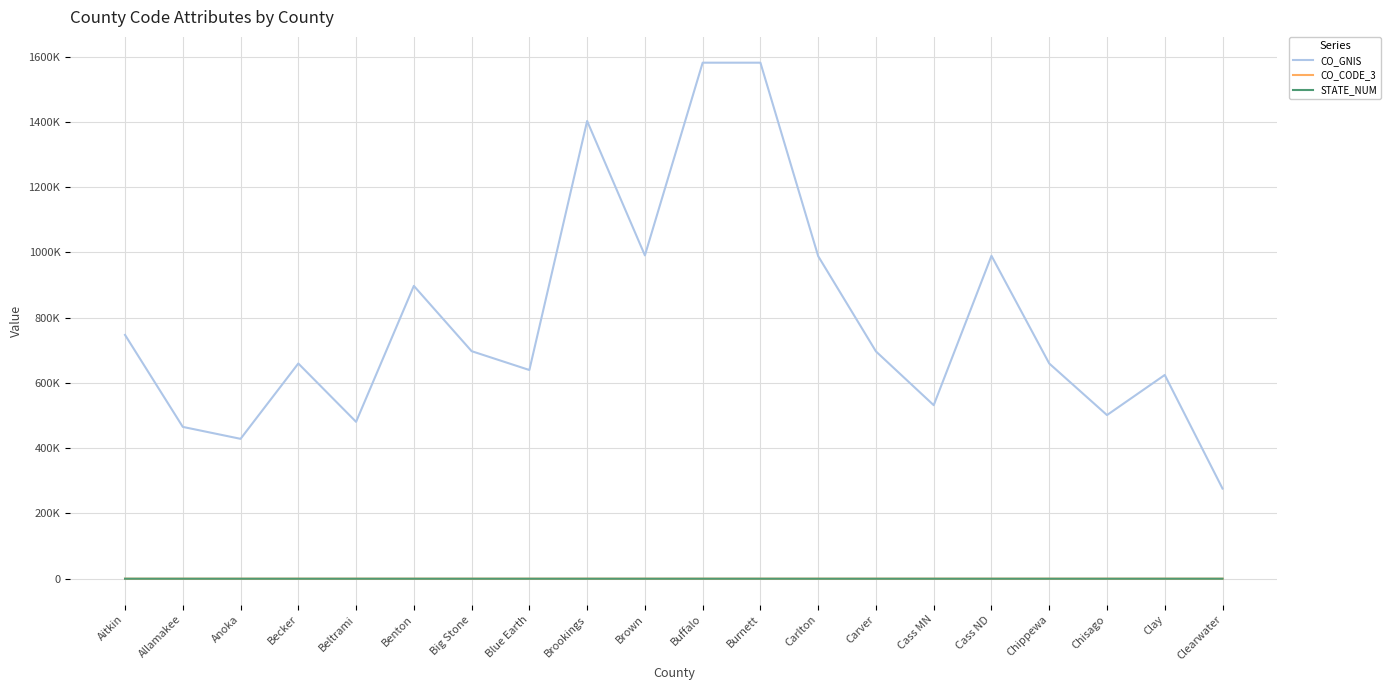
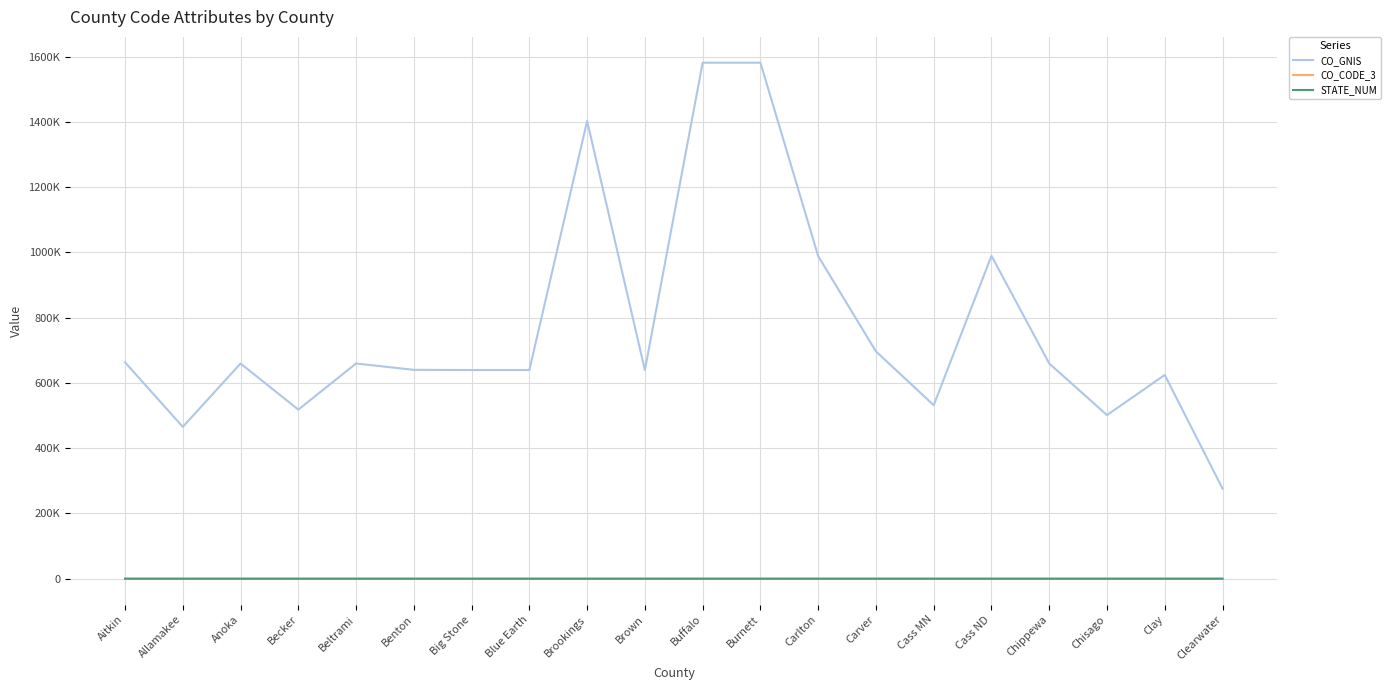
CO_GNIS, Aitkin: 750000 -> 660000
CO_GNIS, Anoka: 430000 -> 660000
CO_GNIS, Becker: 660000 -> 520000
CO_GNIS, Beltrami: 480000 -> 660000
CO_GNIS, Benton: 900000 -> 640000
CO_GNIS, Big Stone: 700000 -> 640000
CO_GNIS, Brown: 990000 -> 640000
